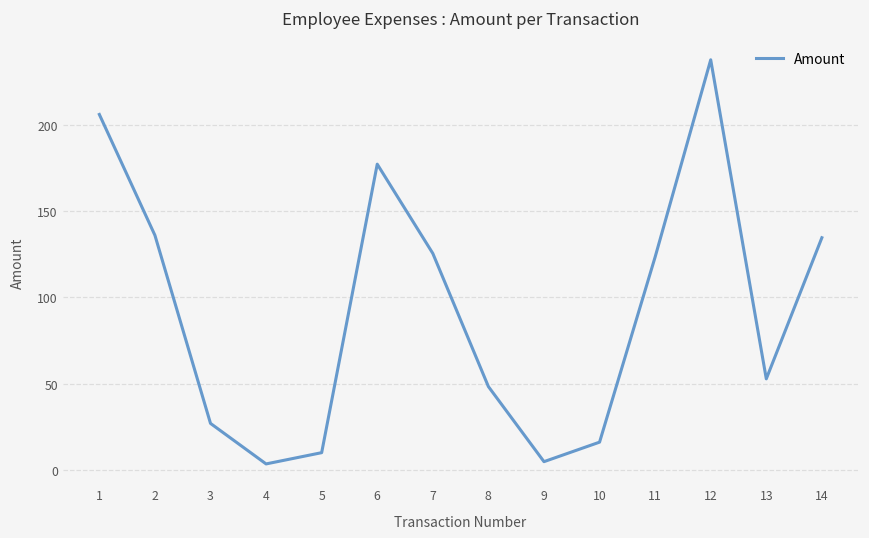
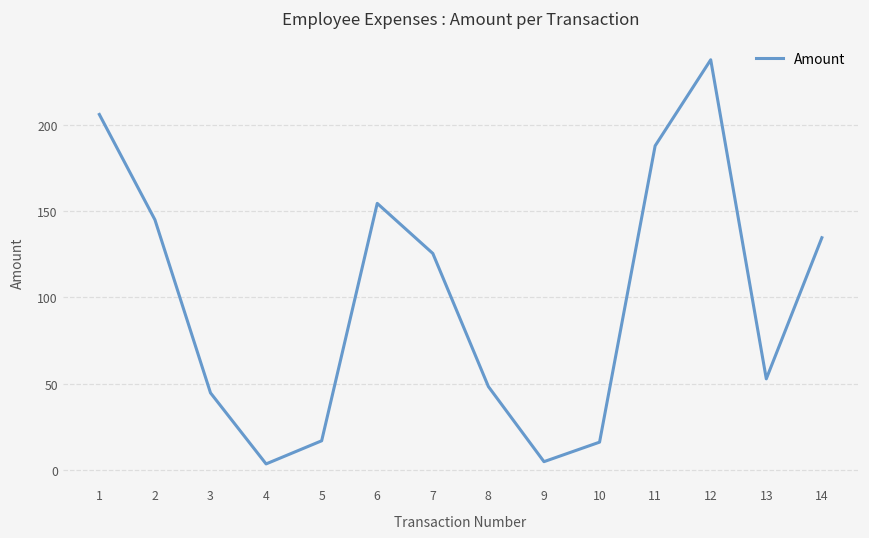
2: 136 -> 145
3: 27 -> 45
5: 10 -> 17
6: 177 -> 155
11: 123 -> 188
